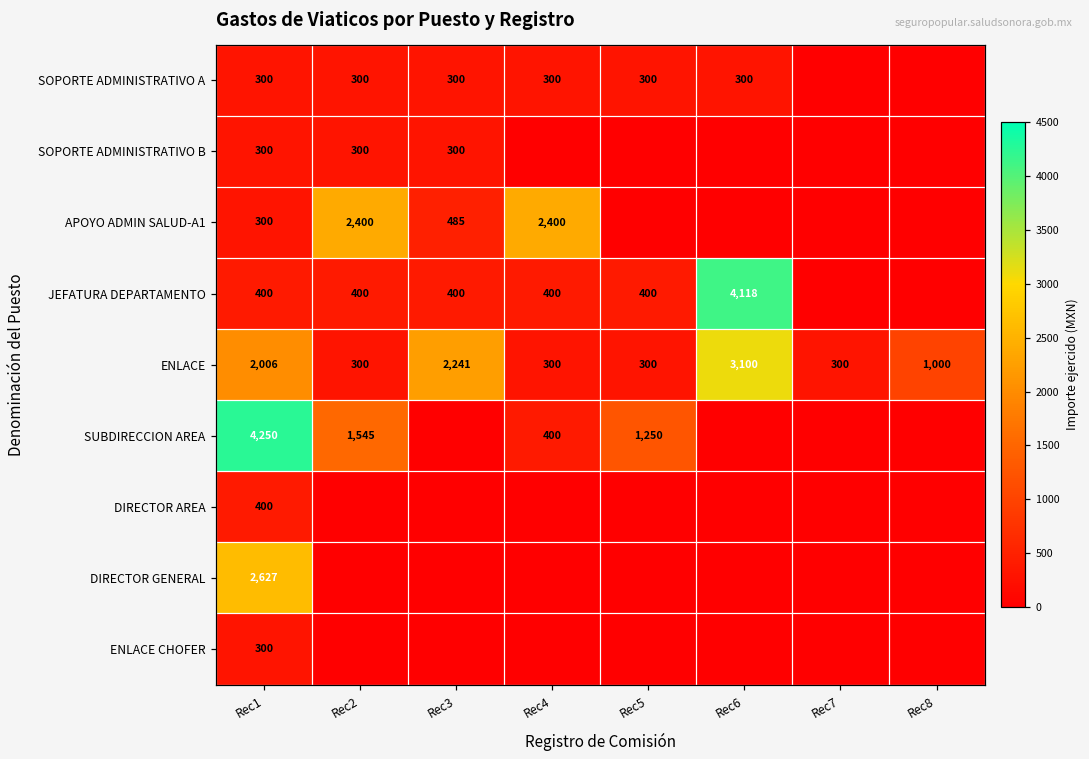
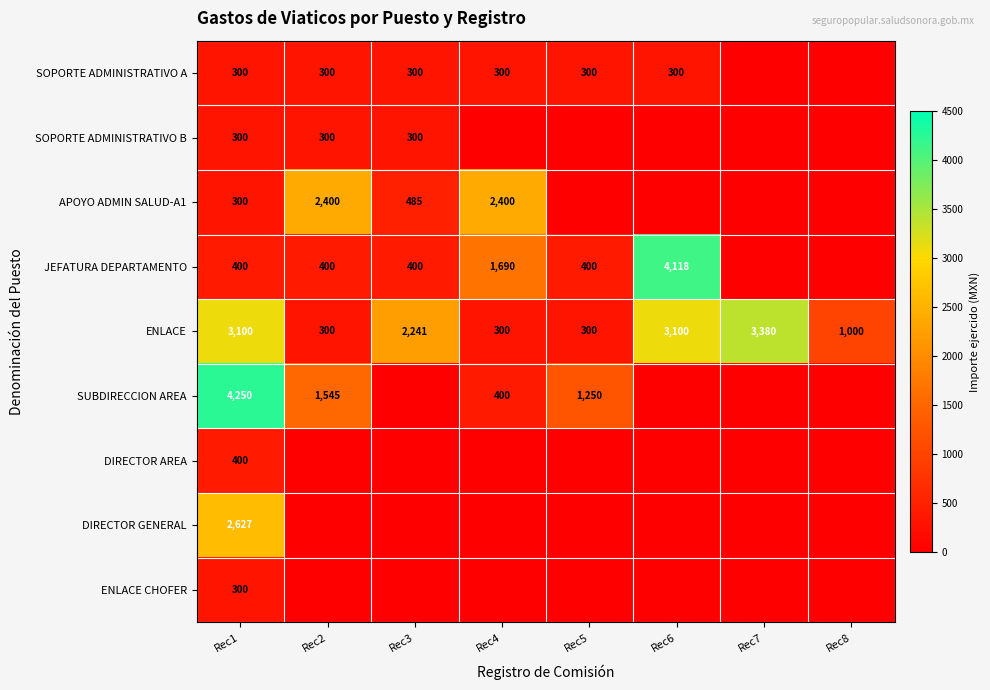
JEFATURA DEPARTAMENTO, Rec4: 400 -> 1,690
ENLACE, Rec1: 2,006 -> 3,100
ENLACE, Rec7: 300 -> 3,380
